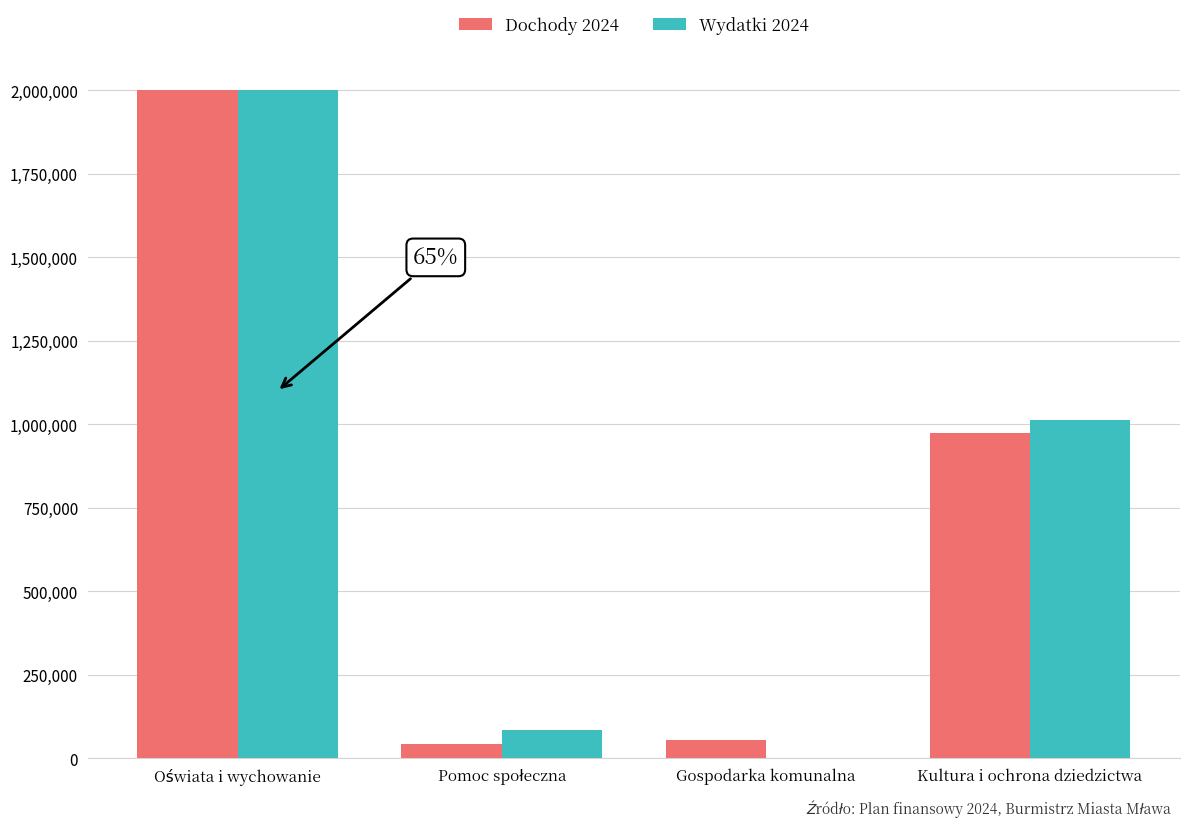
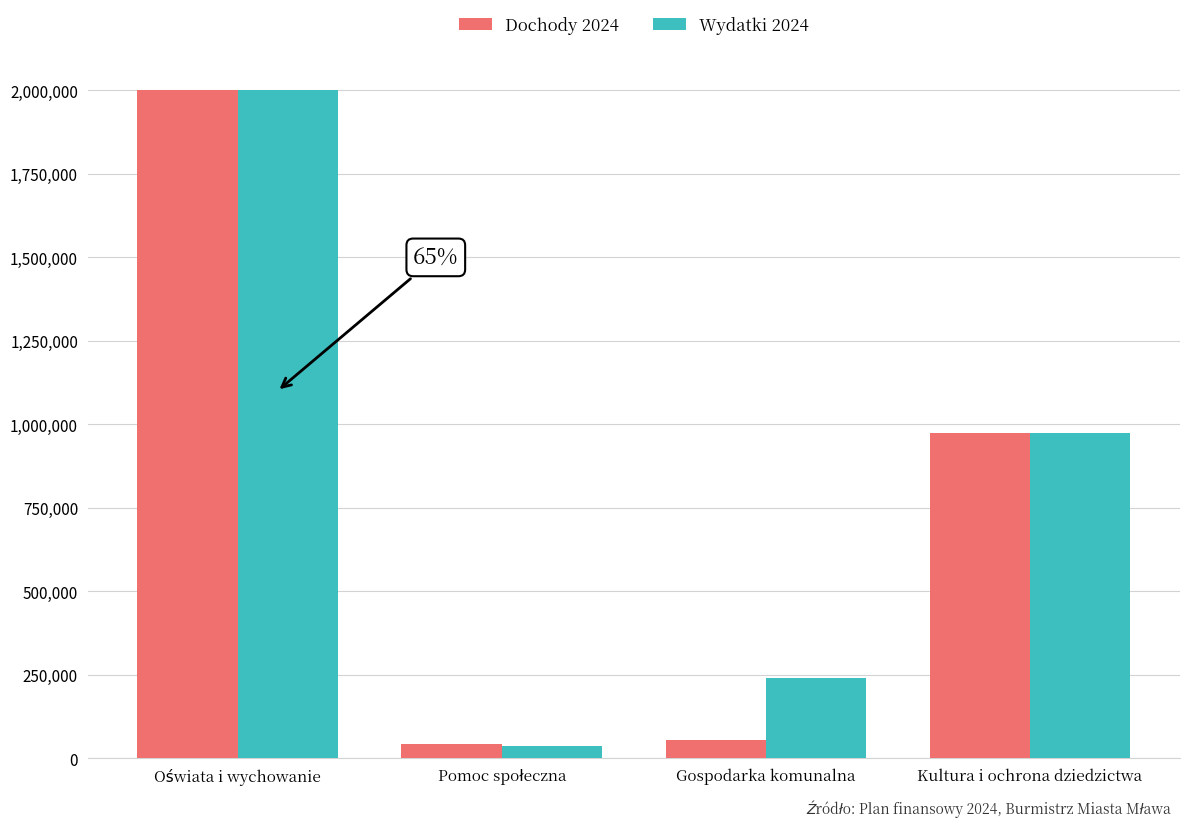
Wydatki 2024, Pomoc społeczna: 90,000 -> 40,000
Wydatki 2024, Gospodarka komunalna: 0 -> 240,000
Wydatki 2024, Kultura i ochrona dziedzictwa: 1,010,000 -> 980,000
